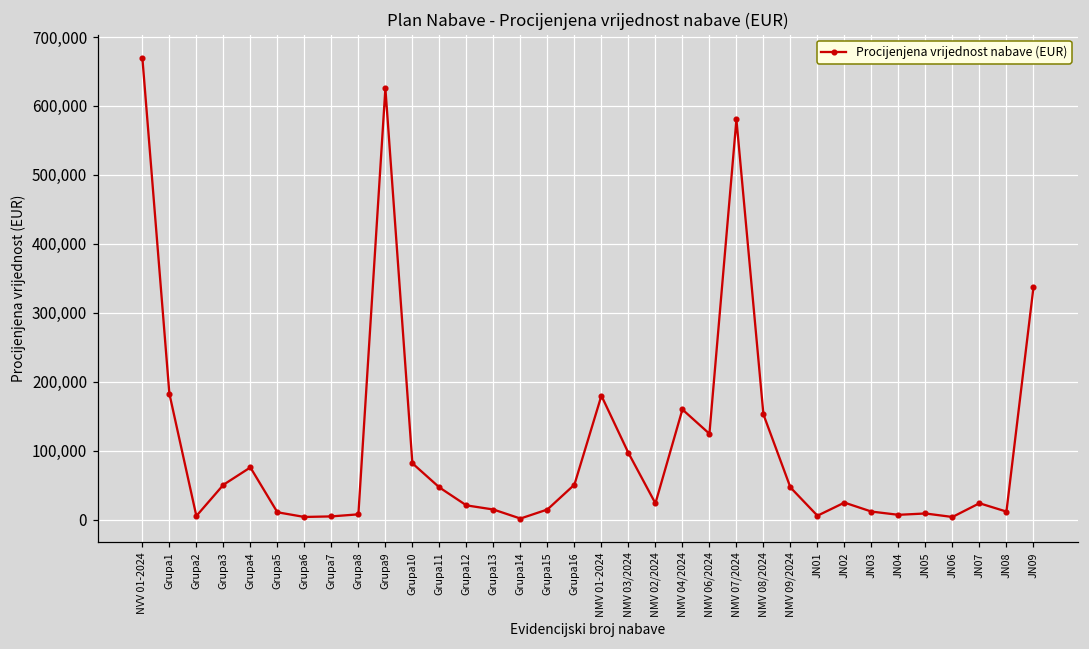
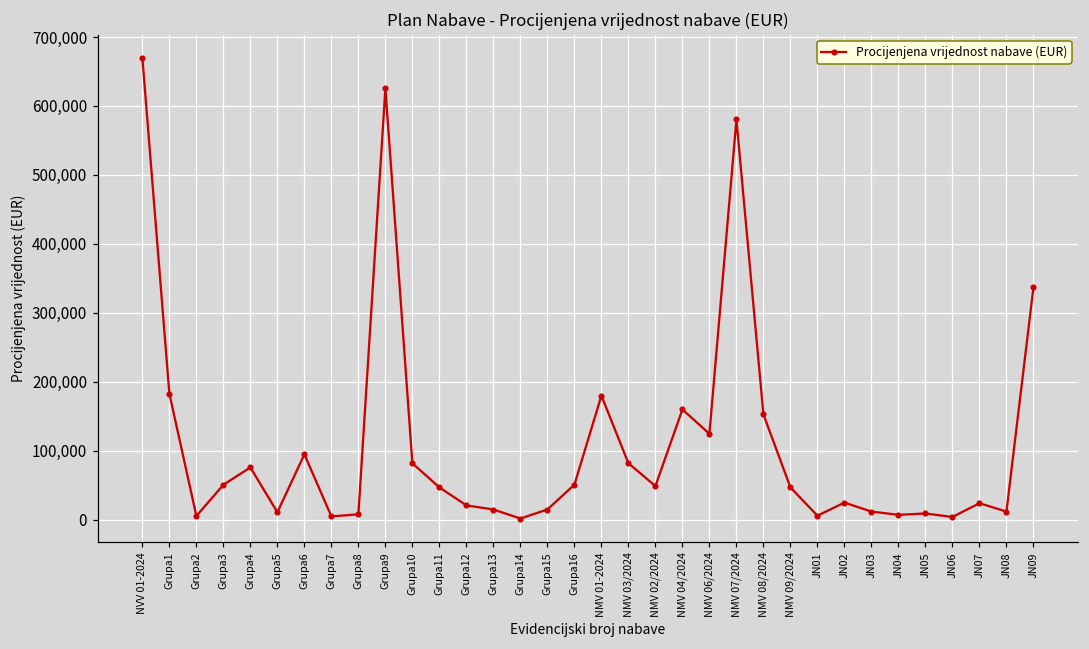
Grupa6: 0 -> 100,000
NMV 03/2024: 100,000 -> 80,000
NMV 02/2024: 20,000 -> 50,000
